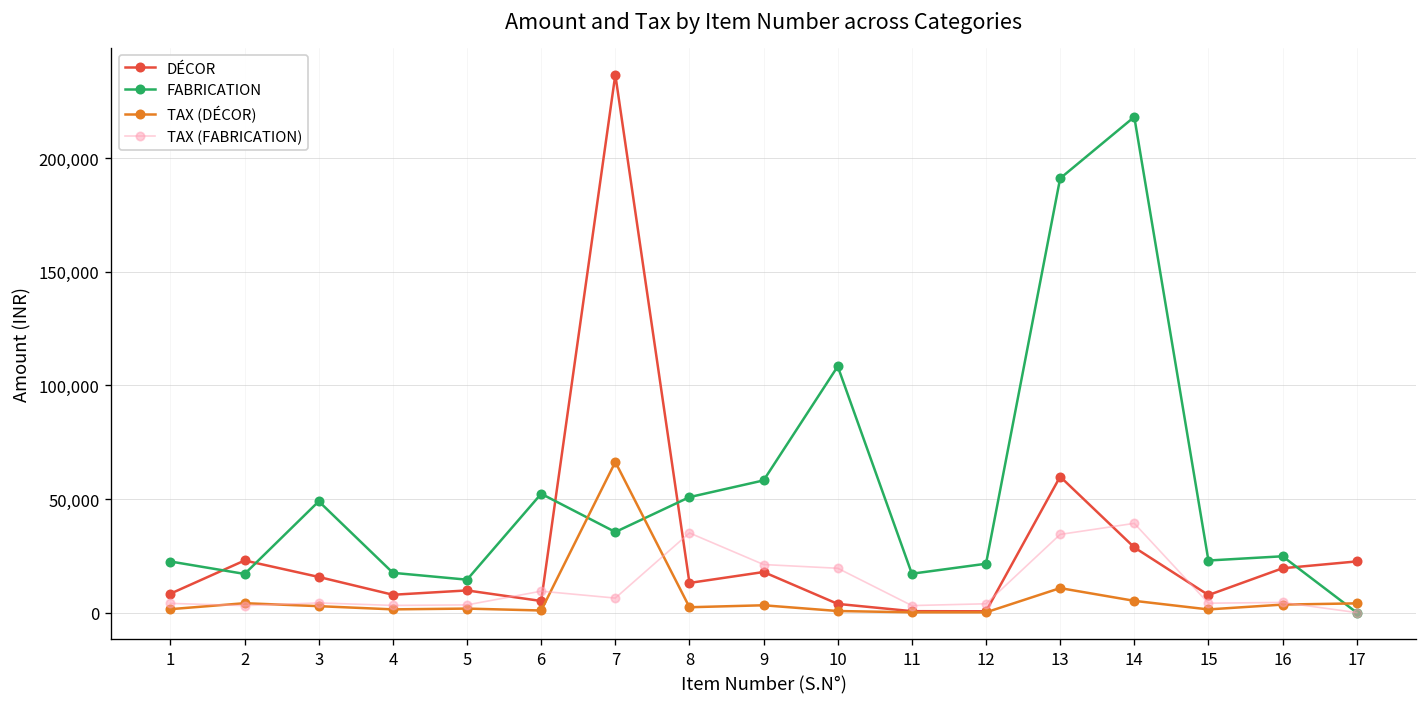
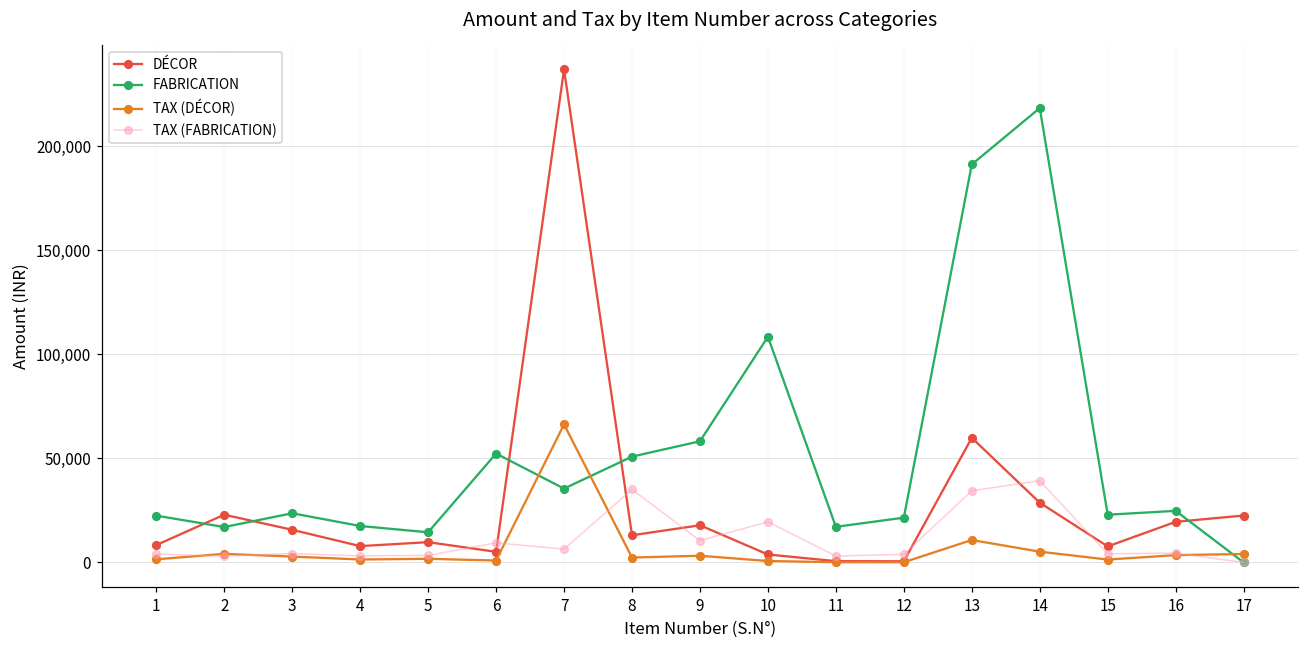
FABRICATION, 3: 49,000 -> 24,000
TAX (FABRICATION), 9: 21,000 -> 10,000
